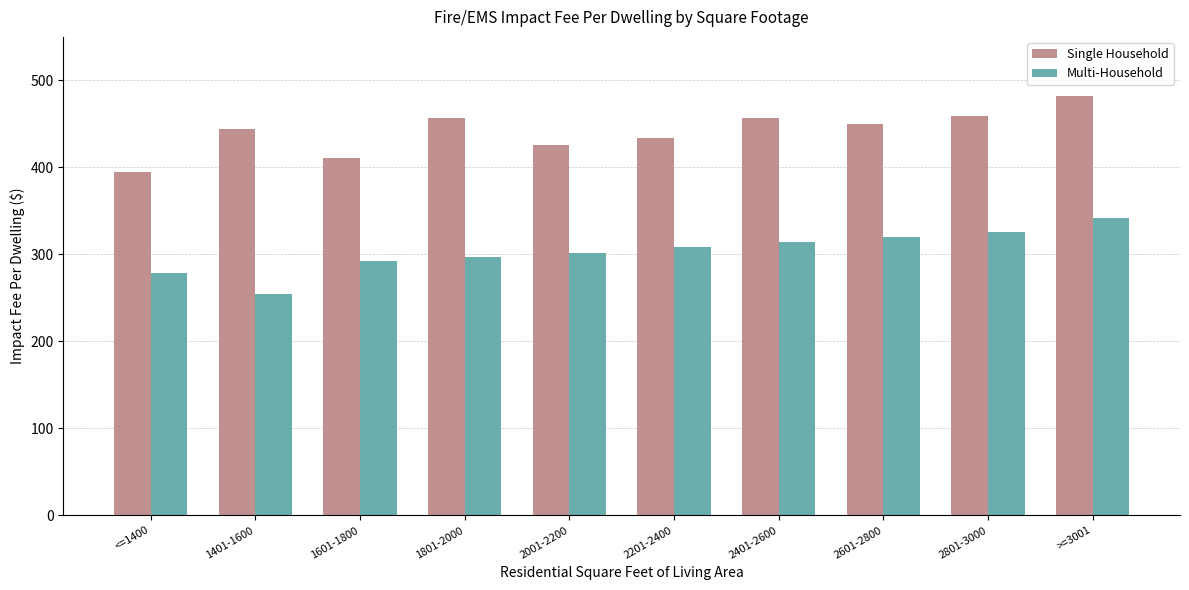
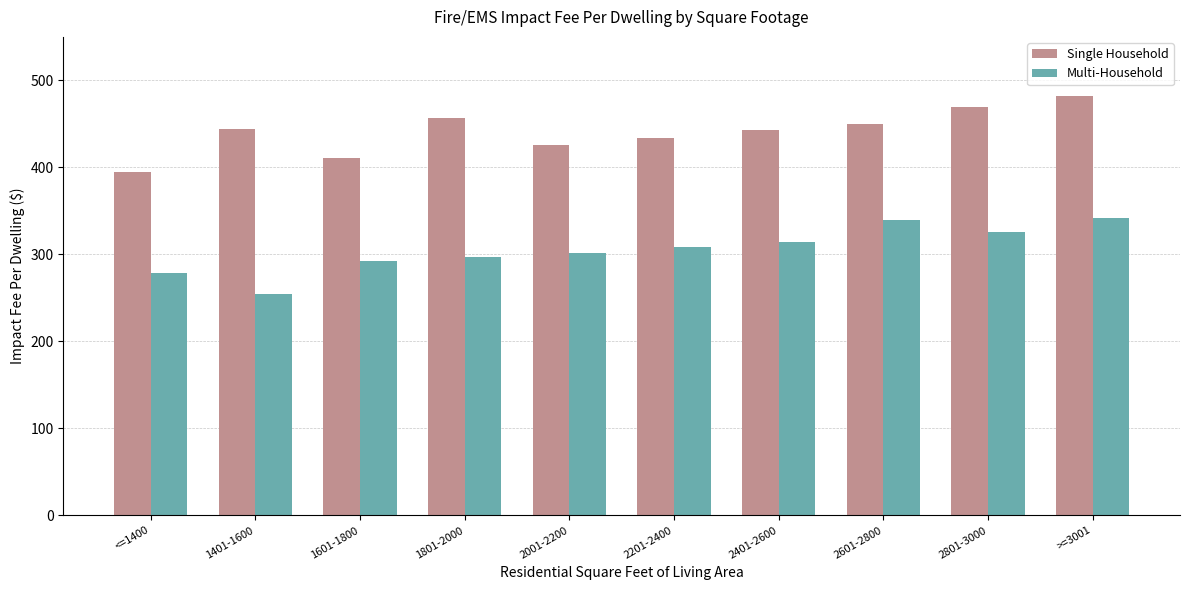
Single Household, 2401-2600: 460 -> 440
Multi-Household, 2601-2800: 320 -> 340
Single Household, 2801-3000: 460 -> 470
